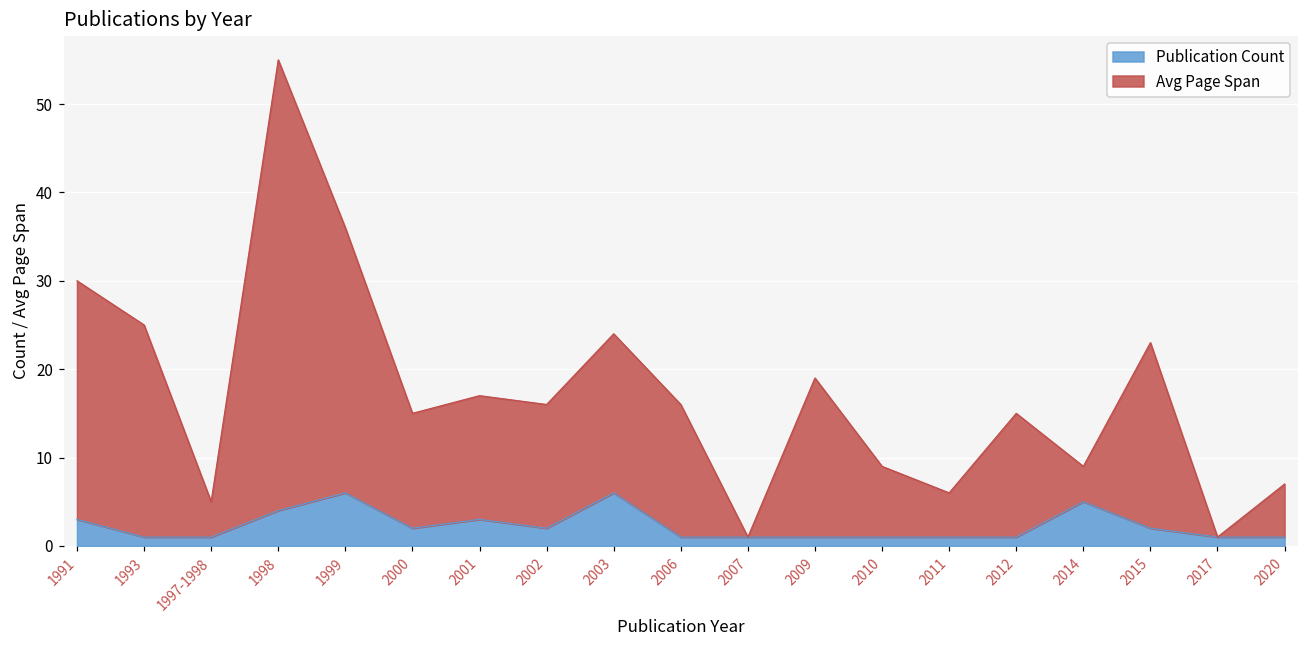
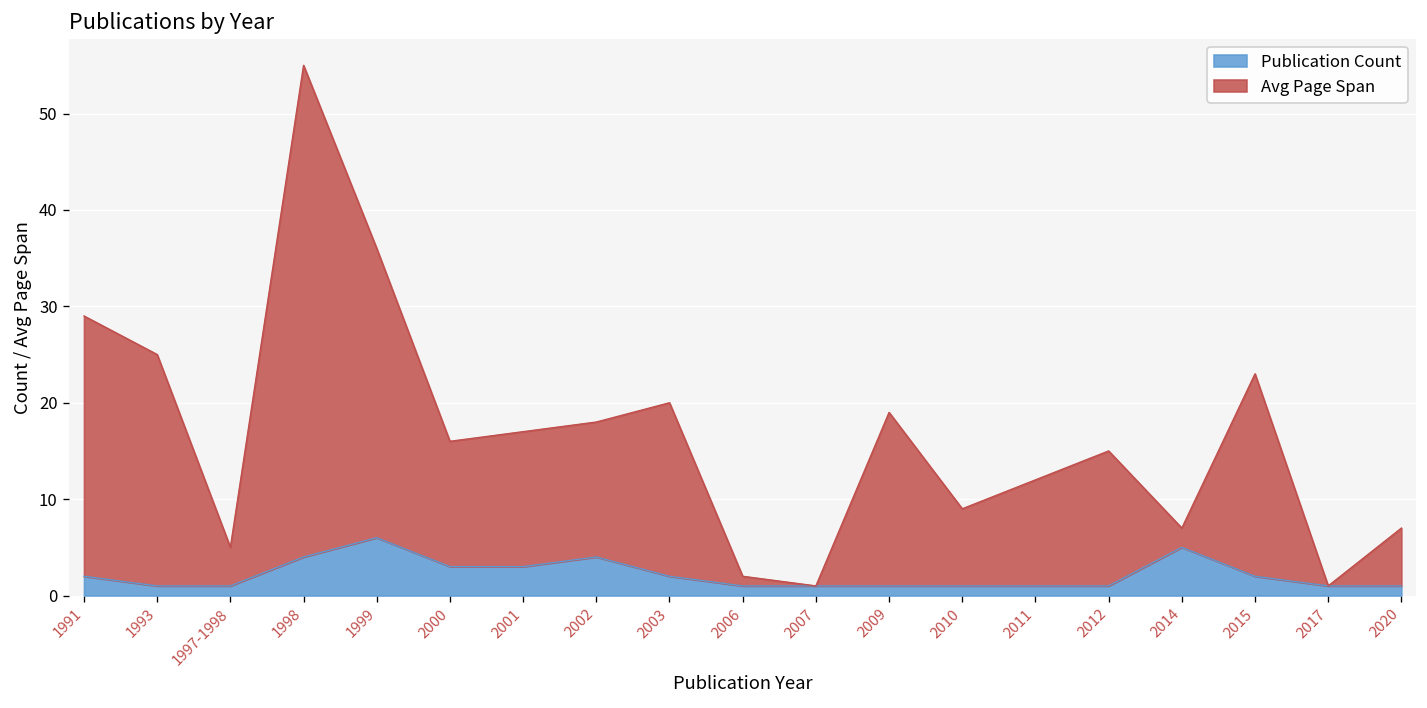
Publication Count, 1991: 3 -> 2
Publication Count, 2000: 2 -> 3
Publication Count, 2002: 2 -> 4
Publication Count, 2003: 6 -> 2
Avg Page Span, 2006: 15 -> 1
Avg Page Span, 2011: 5 -> 11
Avg Page Span, 2014: 4 -> 2
